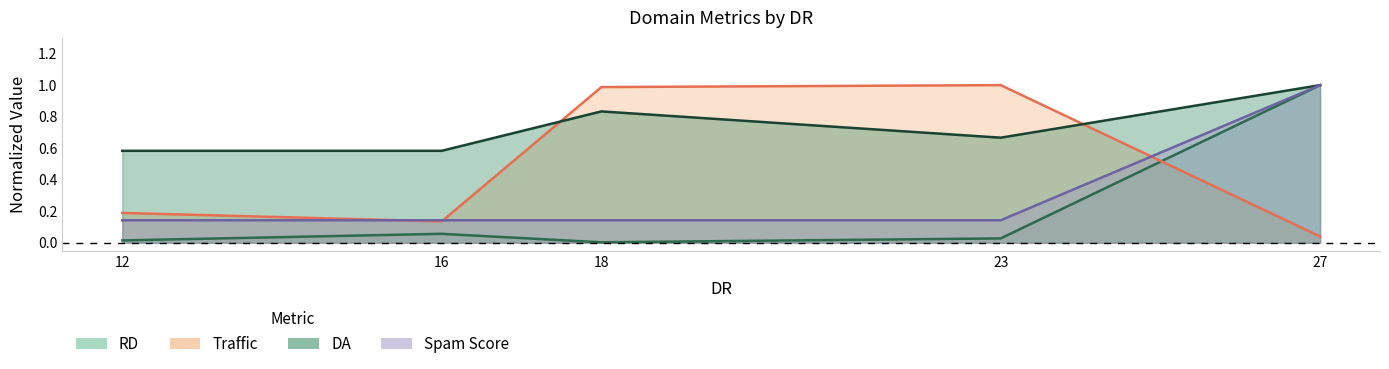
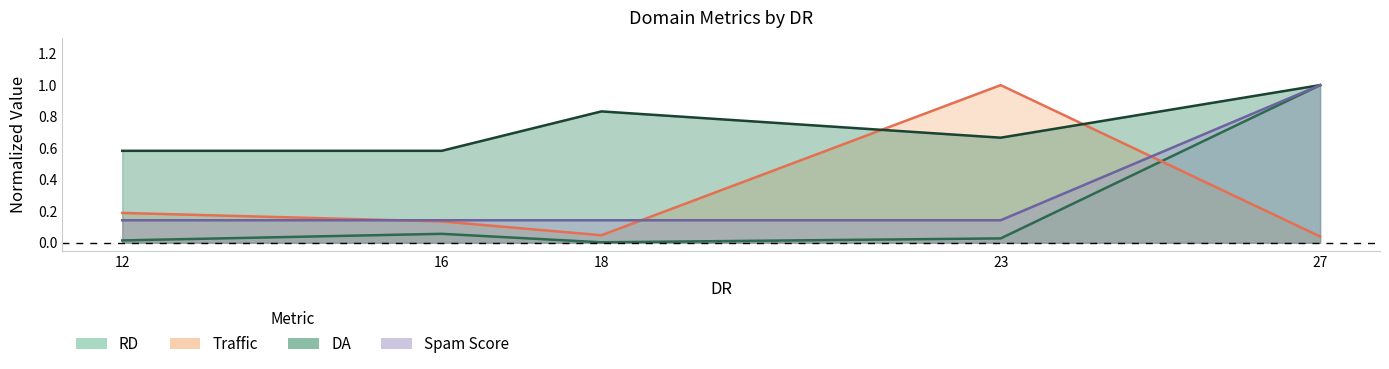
Traffic, 18: 0.99 -> 0.05
